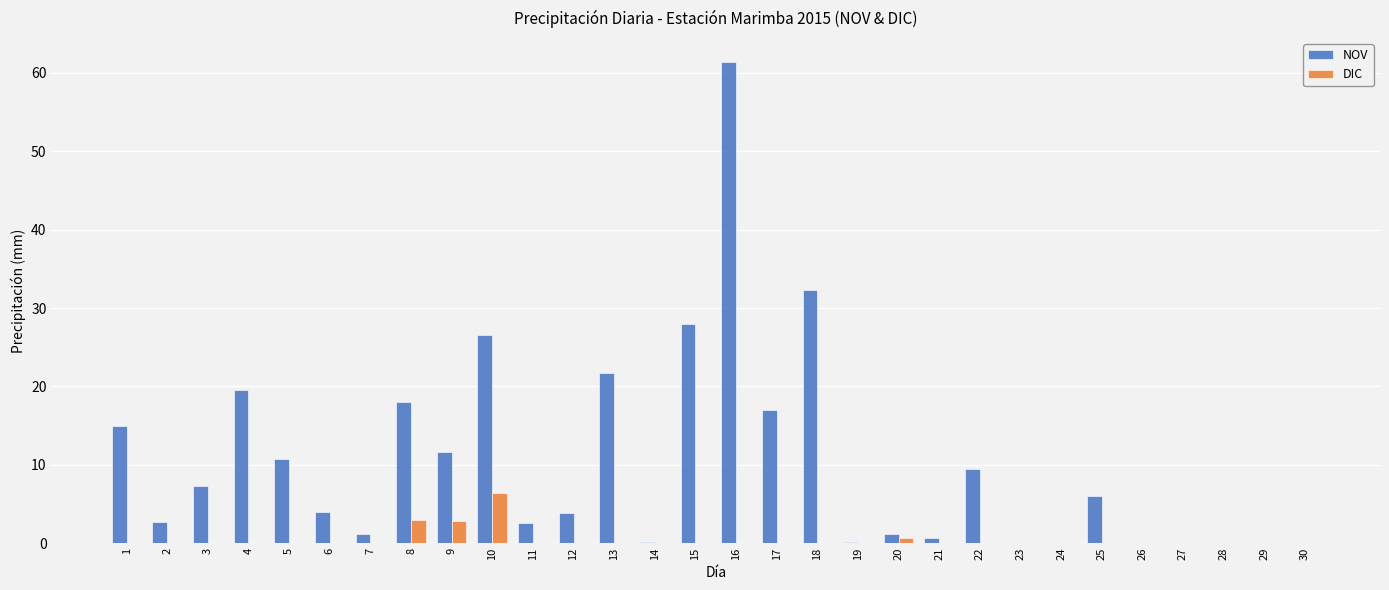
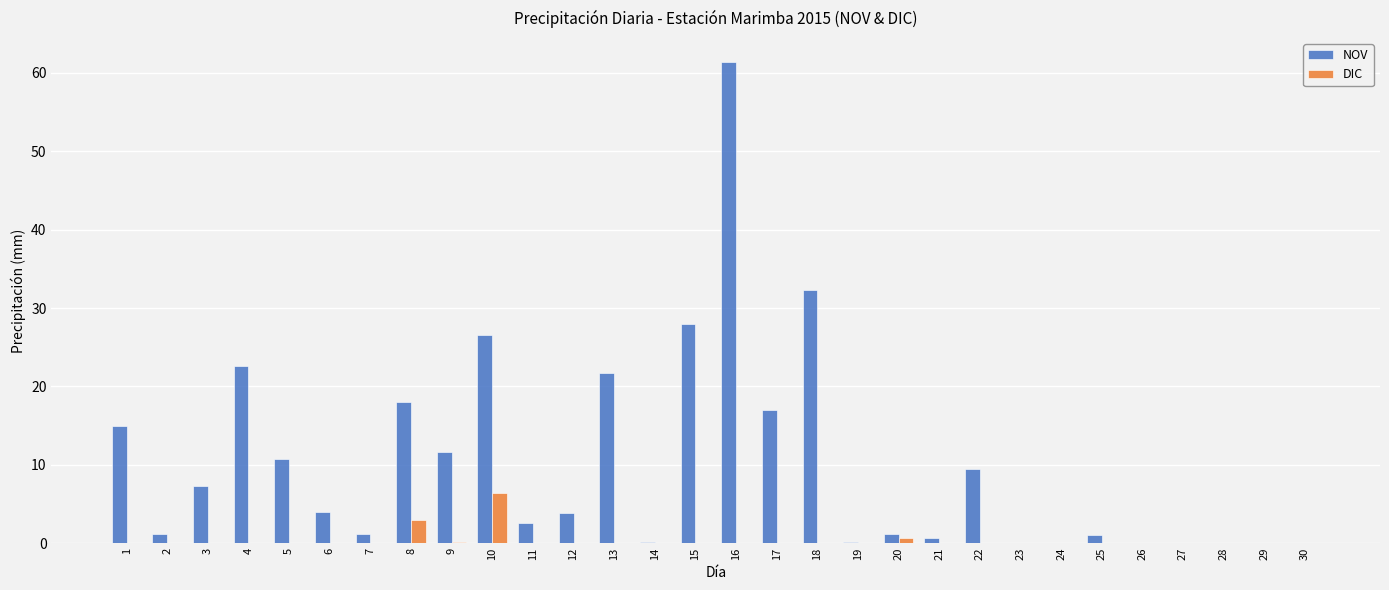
NOV, 2: 3 -> 1
NOV, 4: 20 -> 23
DIC, 9: 3 -> 0
NOV, 25: 6 -> 1
